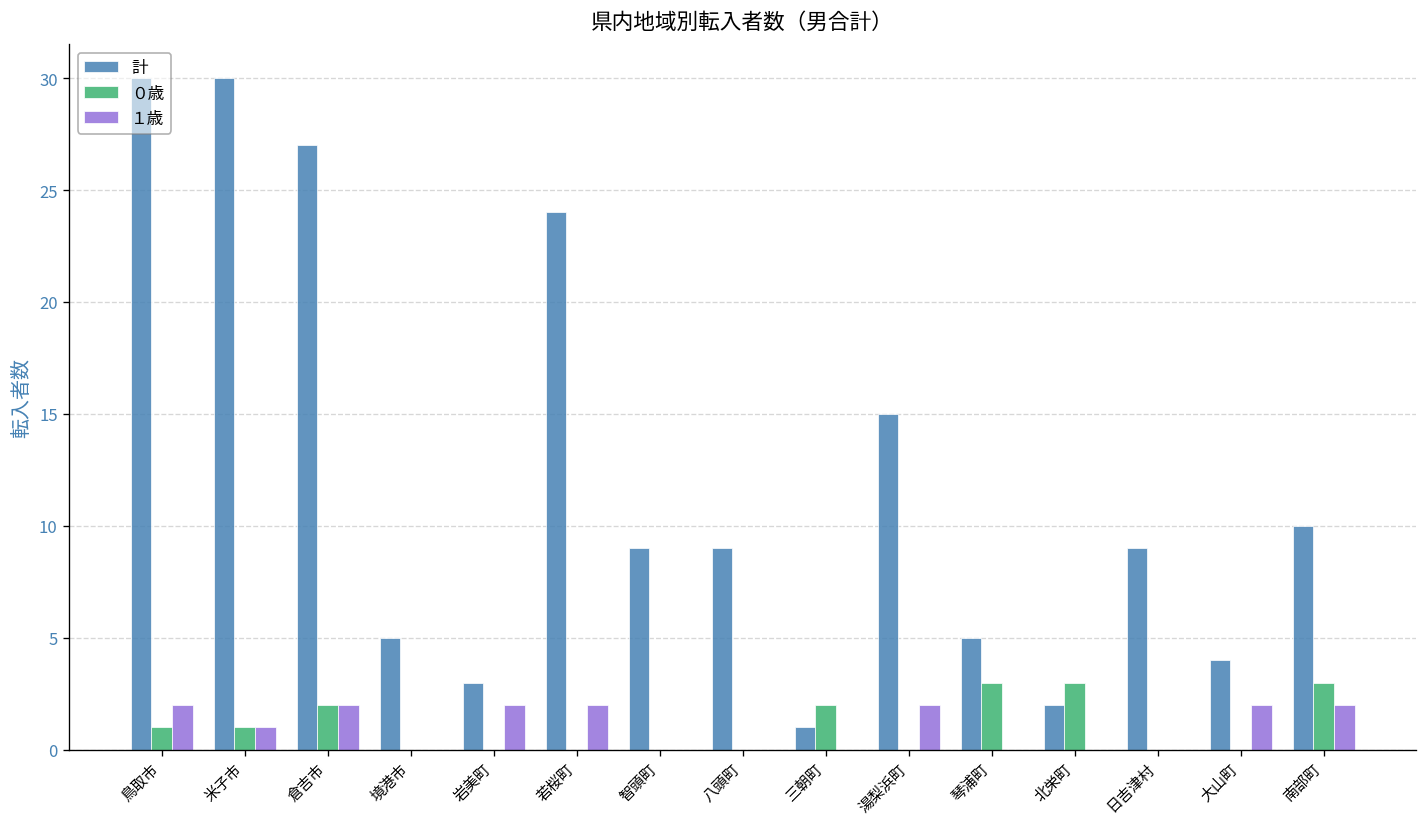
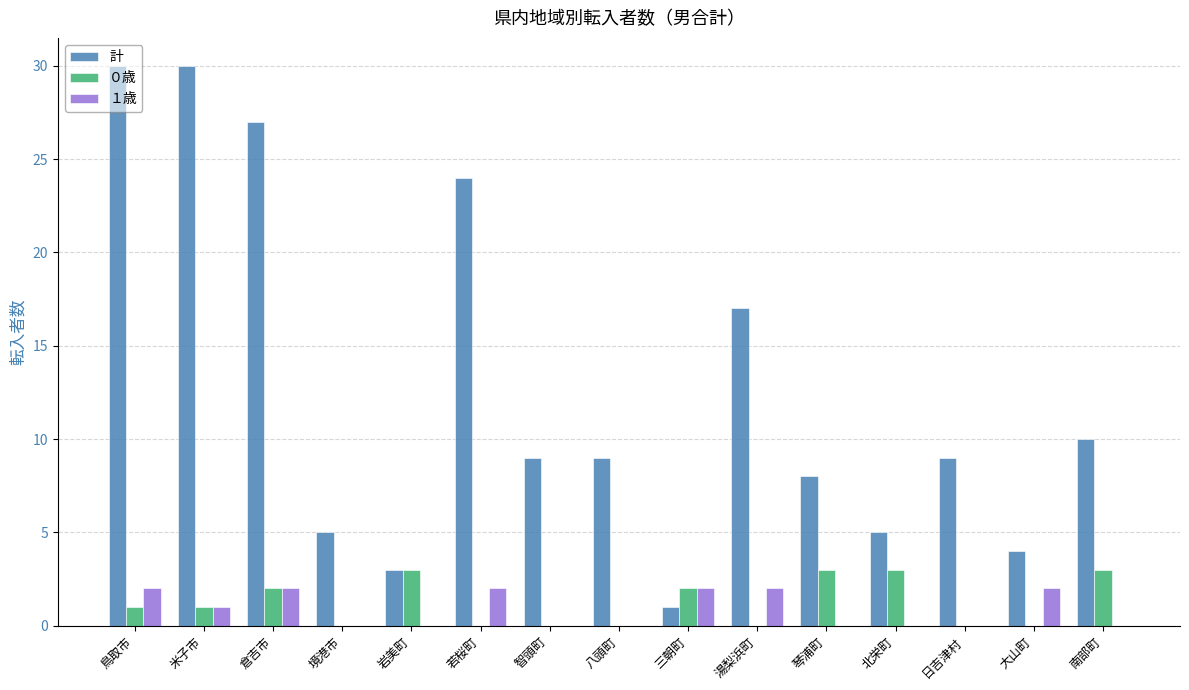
０歳, 岩美町: 0 -> 3
１歳, 岩美町: 2 -> 0
１歳, 三朝町: 0 -> 2
計, 湯梨浜町: 15 -> 17
計, 琴浦町: 5 -> 8
計, 北栄町: 2 -> 5
１歳, 南部町: 2 -> 0
